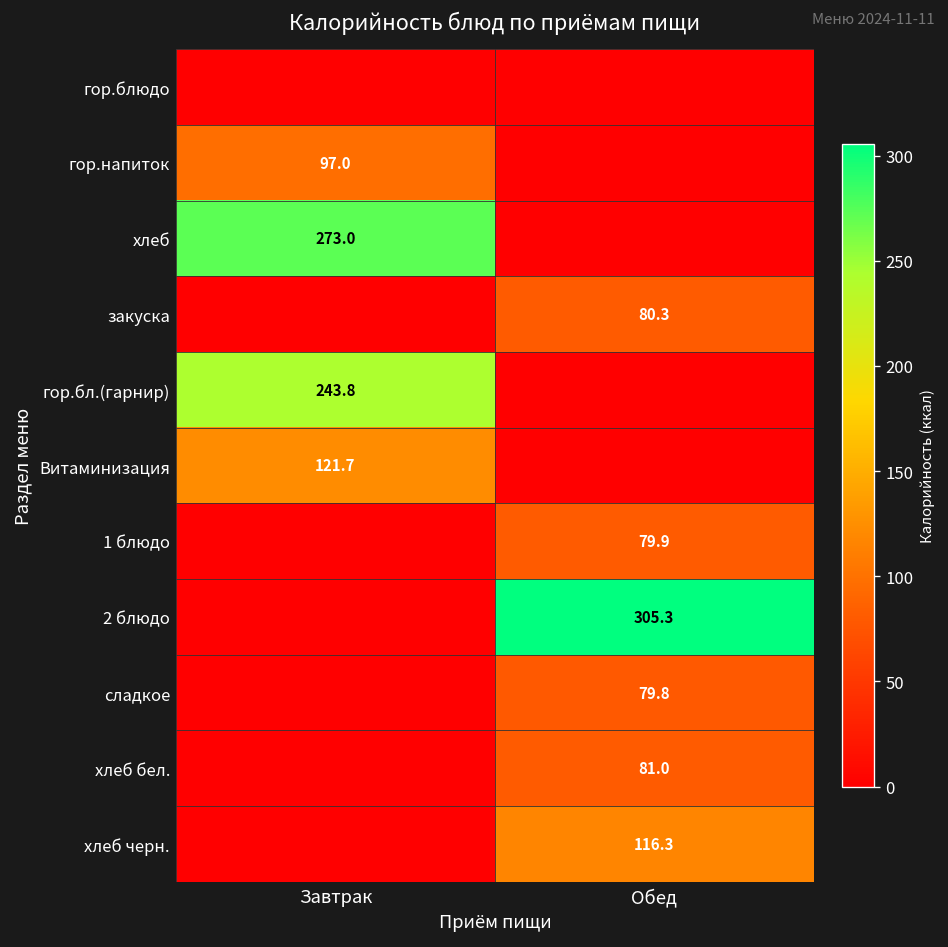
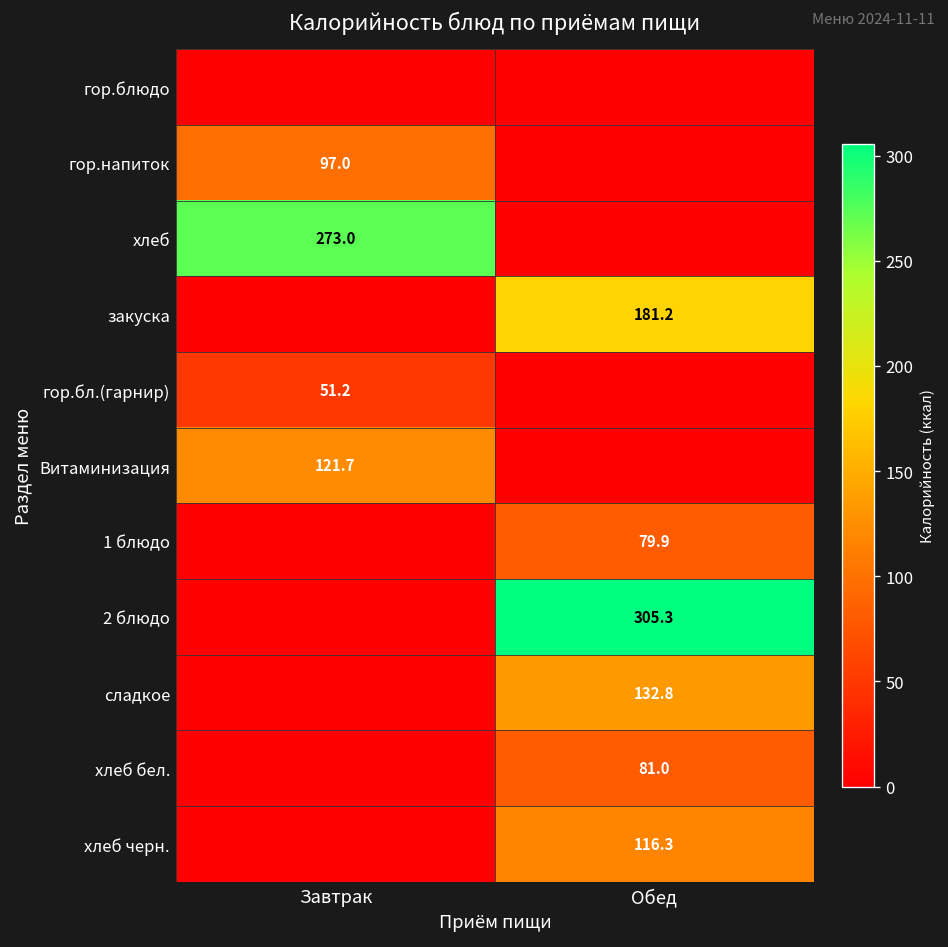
закуска, Обед: 80.3 -> 181.2
гор.бл.(гарнир), Завтрак: 243.8 -> 51.2
сладкое, Обед: 79.8 -> 132.8
